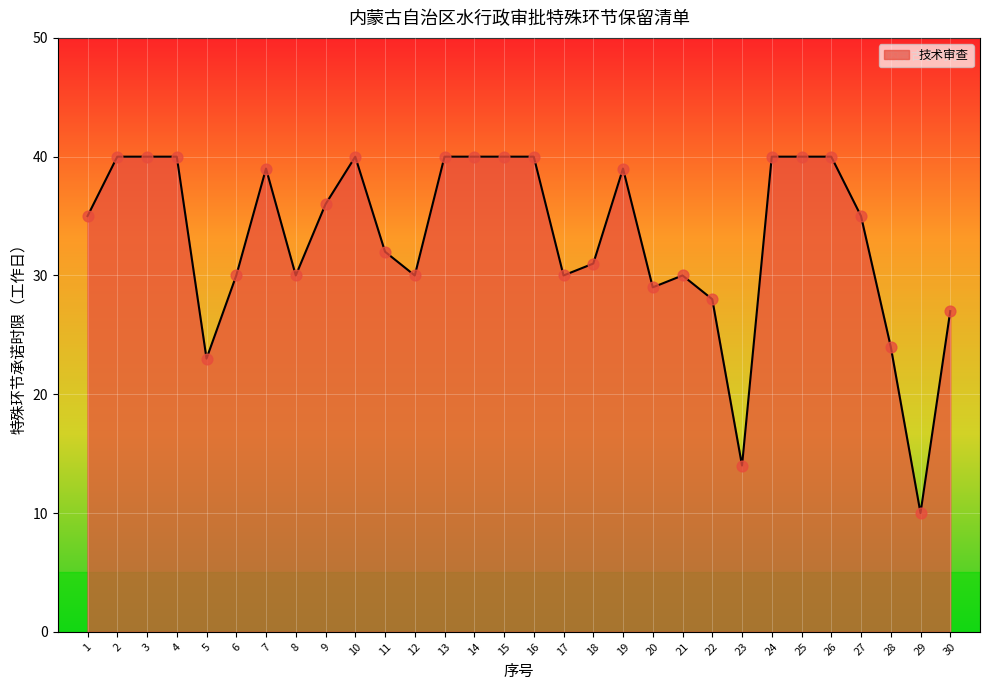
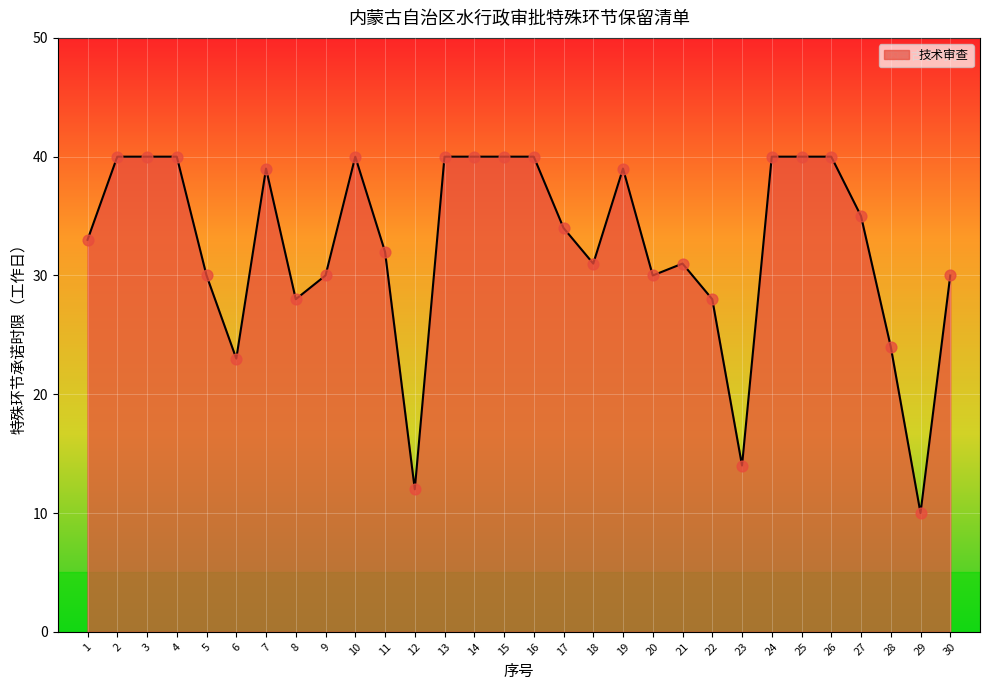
1: 35 -> 33
5: 23 -> 30
6: 30 -> 23
8: 30 -> 28
9: 36 -> 30
12: 30 -> 12
17: 30 -> 34
20: 29 -> 30
21: 30 -> 31
30: 27 -> 30
